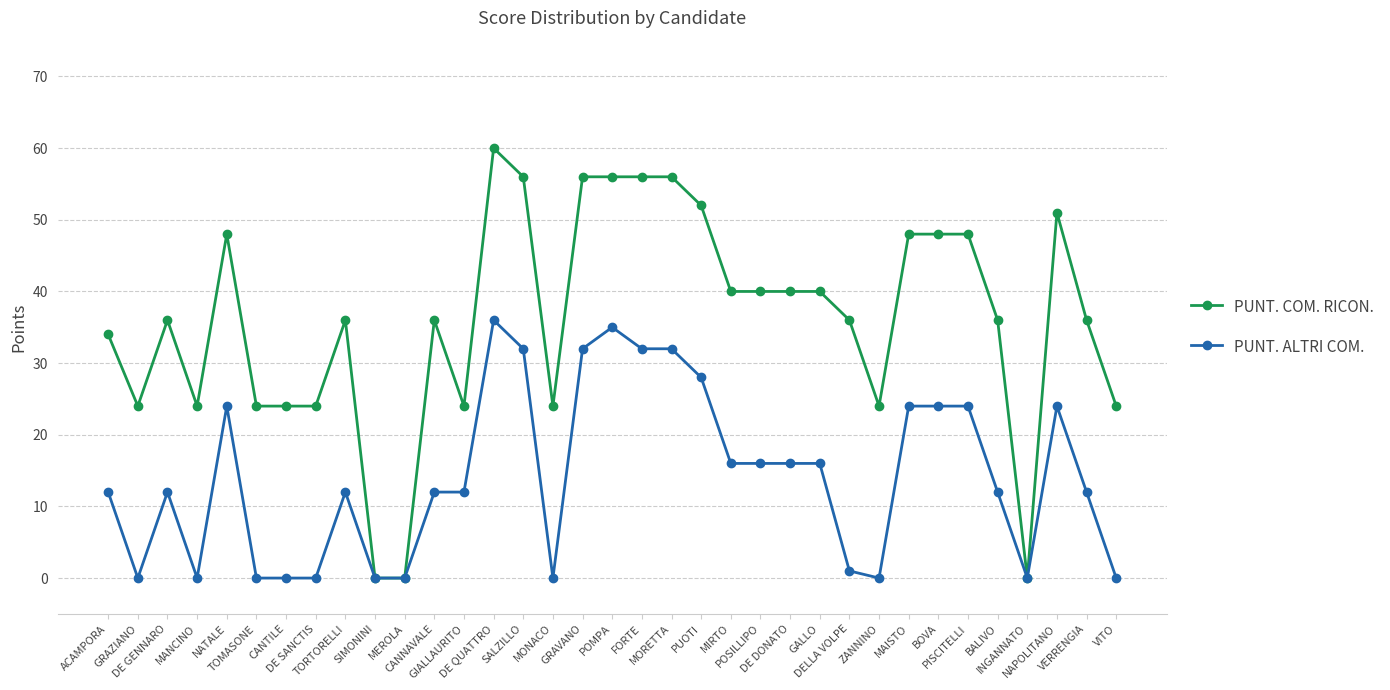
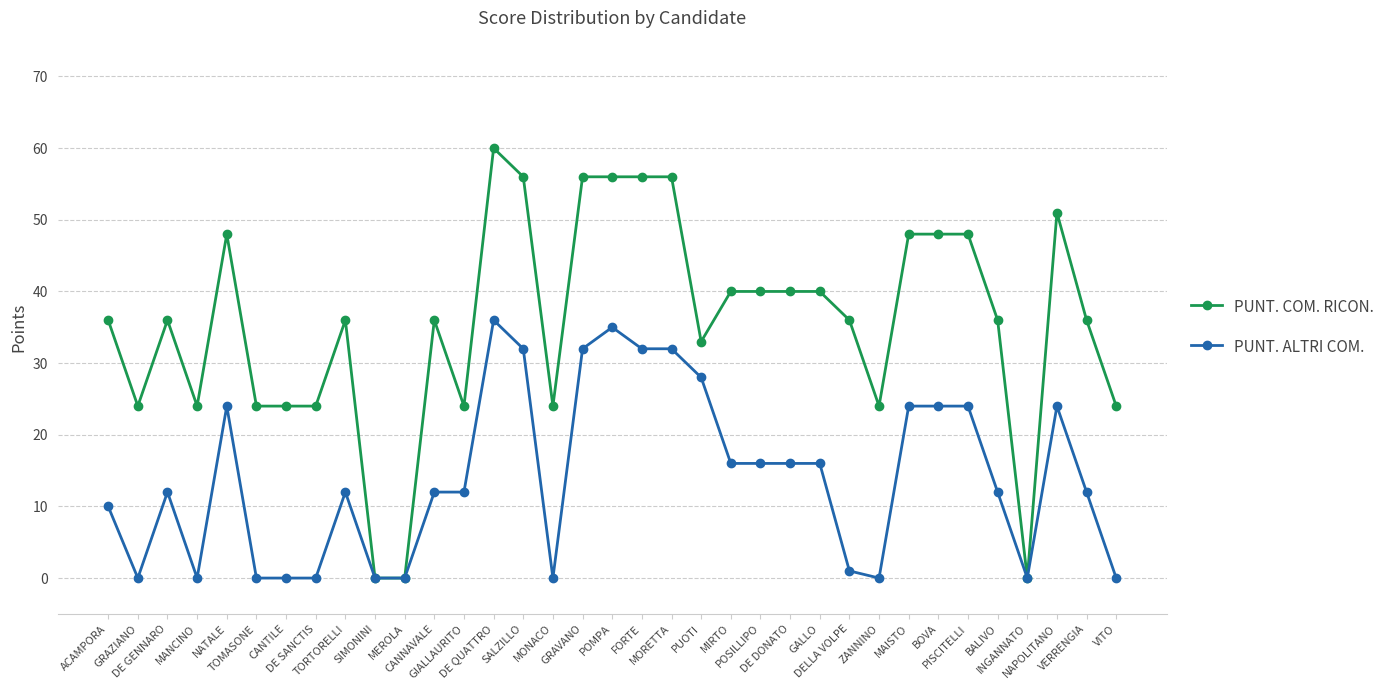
PUNT. COM. RICON., ACAMPORA: 34 -> 36
PUNT. ALTRI COM., ACAMPORA: 12 -> 10
PUNT. COM. RICON., PUOTI: 52 -> 33
